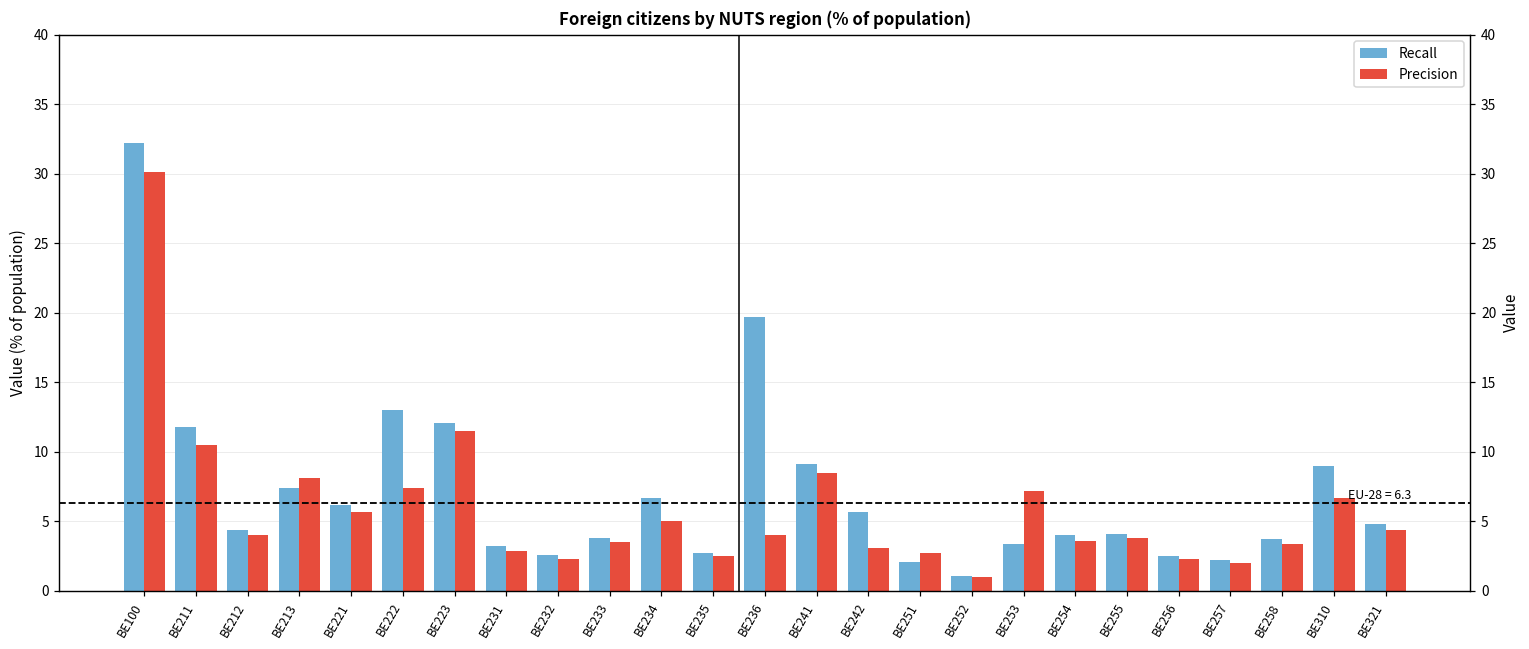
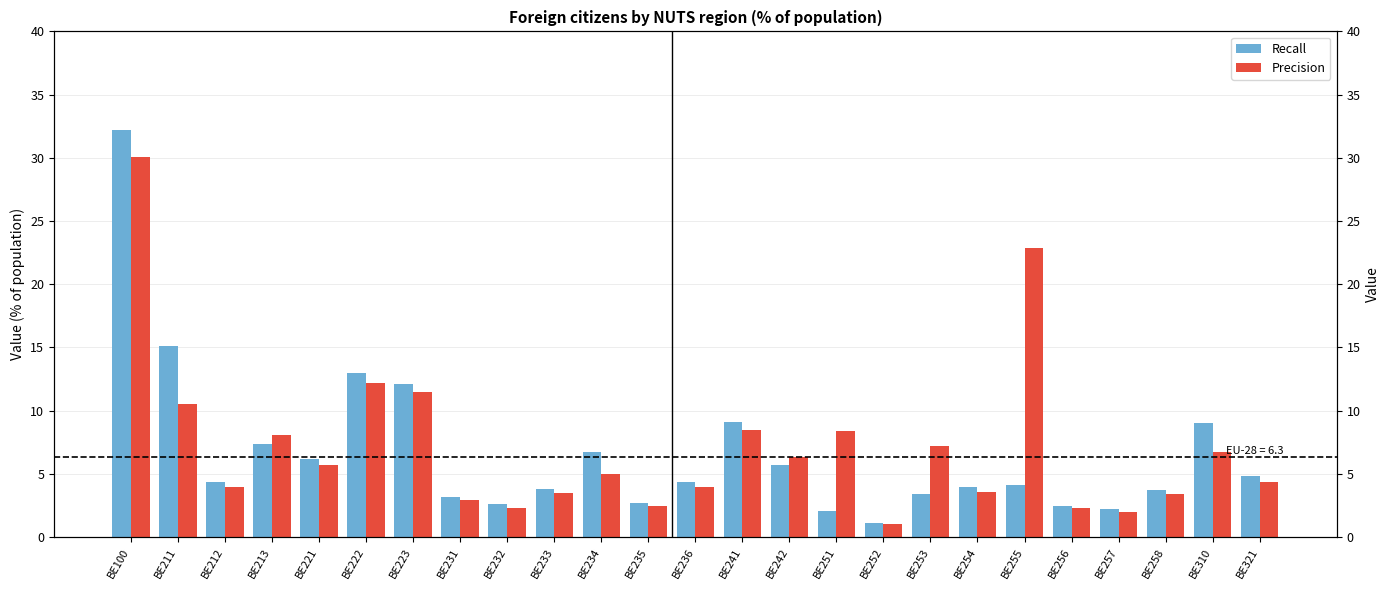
Recall, BE211: 11.8 -> 15.1
Precision, BE222: 7.4 -> 12.2
Recall, BE236: 19.7 -> 4.4
Precision, BE242: 3.1 -> 6.3
Precision, BE251: 2.7 -> 8.4
Precision, BE255: 3.8 -> 22.9
